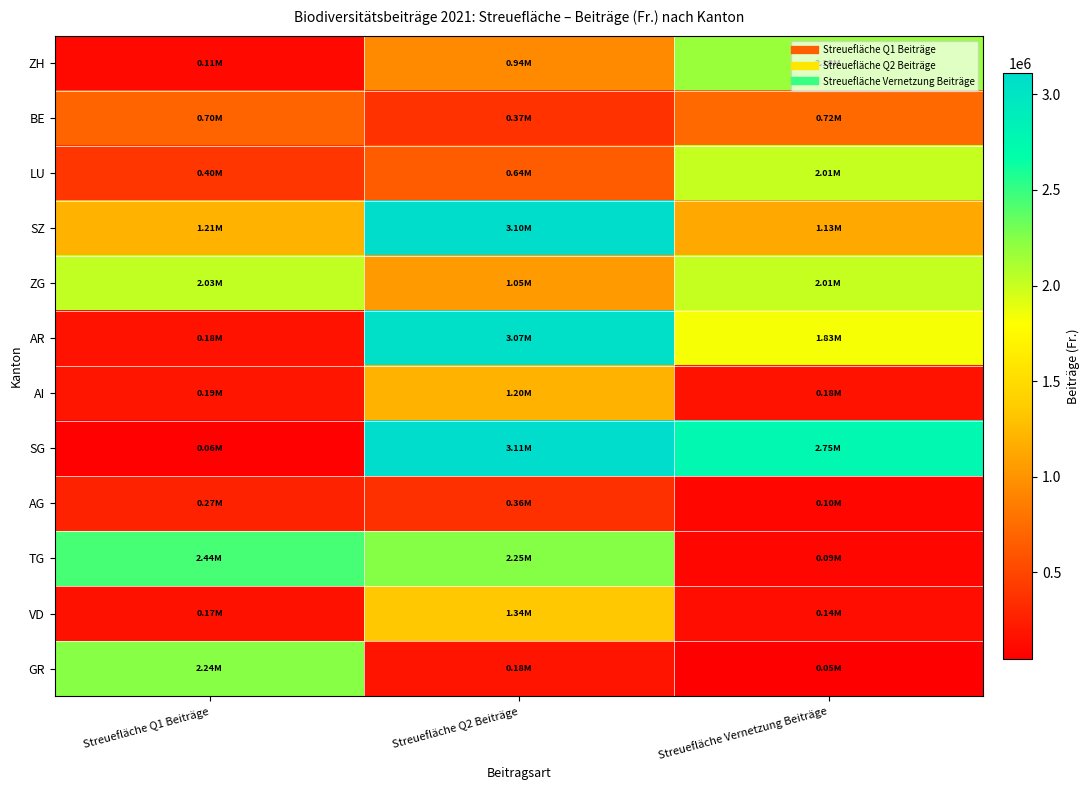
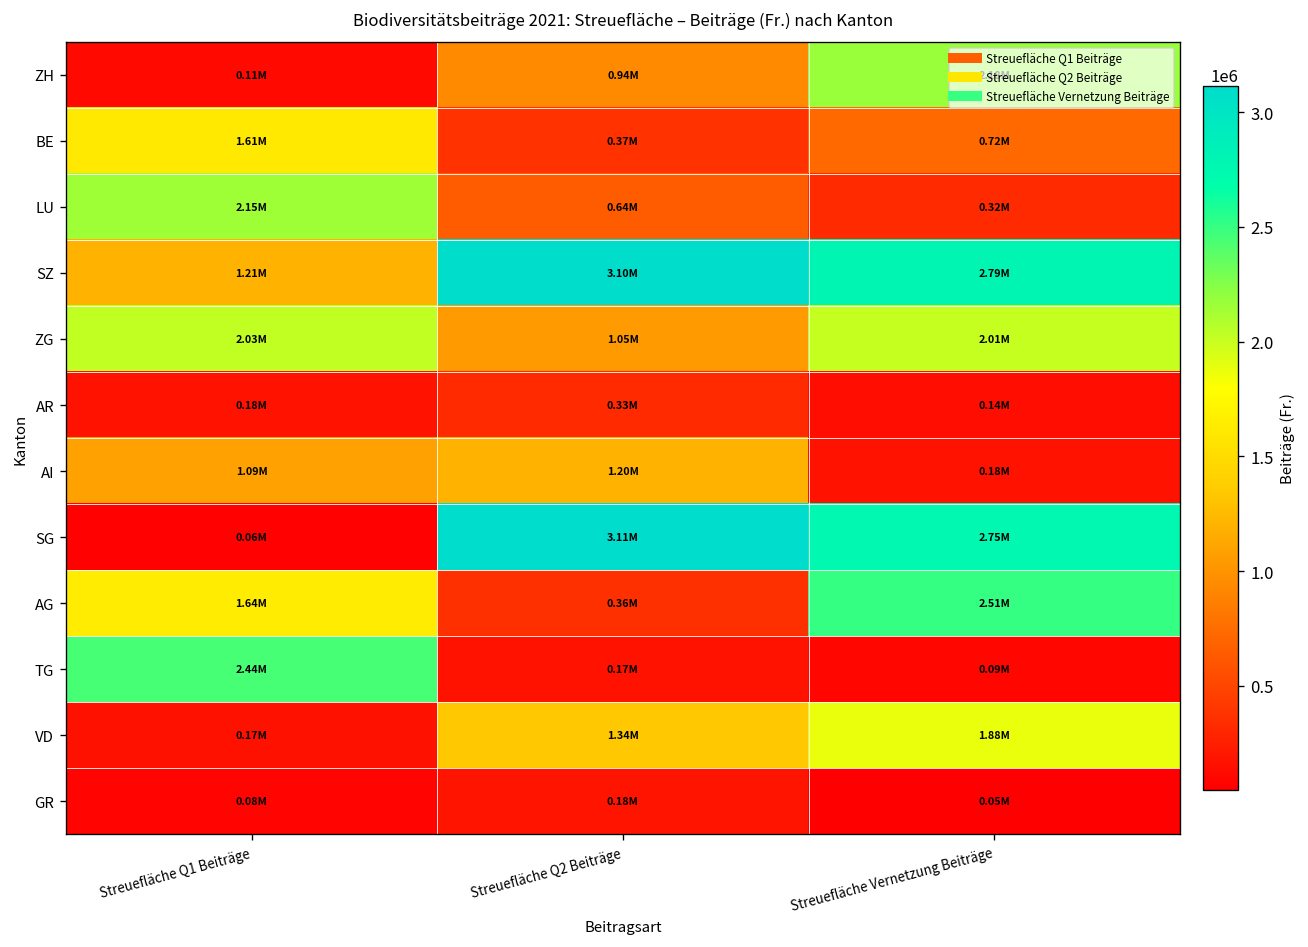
BE, Streuefläche Q1 Beiträge: 0.70M -> 1.61M
LU, Streuefläche Q1 Beiträge: 0.40M -> 2.15M
LU, Streuefläche Vernetzung Beiträge: 2.01M -> 0.32M
SZ, Streuefläche Vernetzung Beiträge: 1.13M -> 2.79M
AR, Streuefläche Q2 Beiträge: 3.07M -> 0.33M
AR, Streuefläche Vernetzung Beiträge: 1.83M -> 0.14M
AI, Streuefläche Q1 Beiträge: 0.19M -> 1.09M
AG, Streuefläche Q1 Beiträge: 0.27M -> 1.64M
AG, Streuefläche Vernetzung Beiträge: 0.10M -> 2.51M
TG, Streuefläche Q2 Beiträge: 2.25M -> 0.17M
VD, Streuefläche Vernetzung Beiträge: 0.14M -> 1.88M
GR, Streuefläche Q1 Beiträge: 2.24M -> 0.08M
